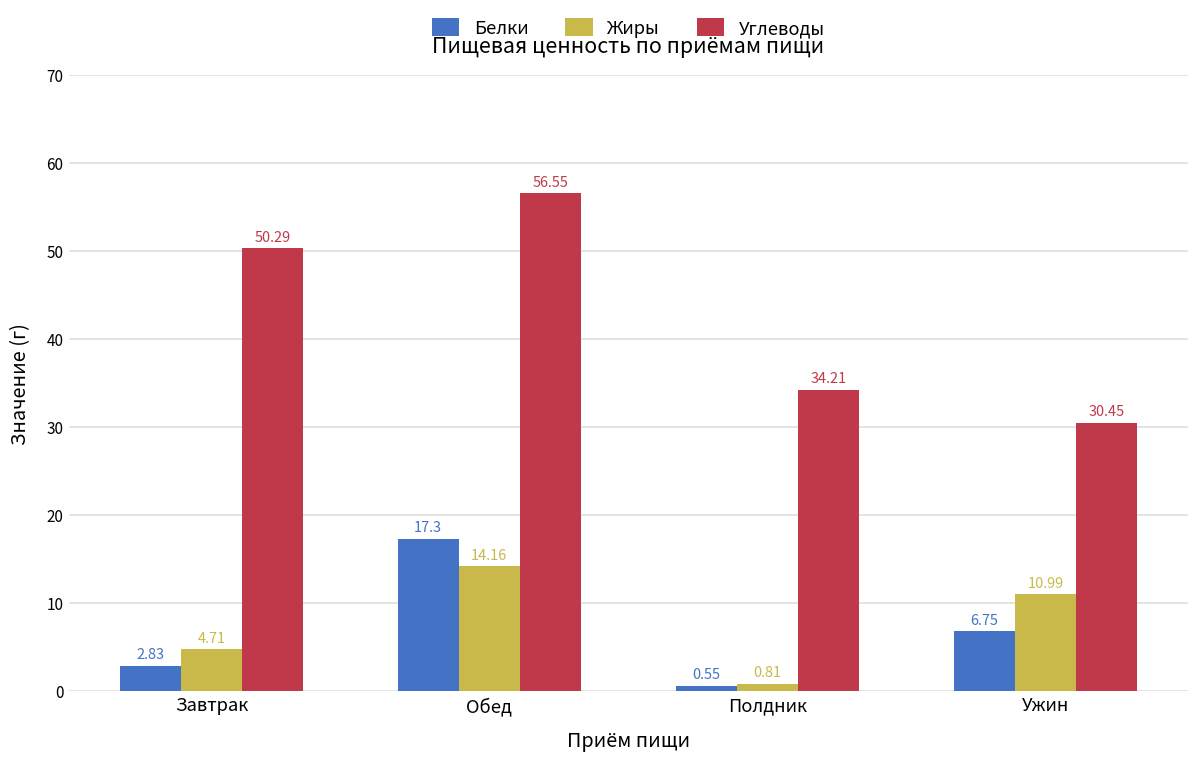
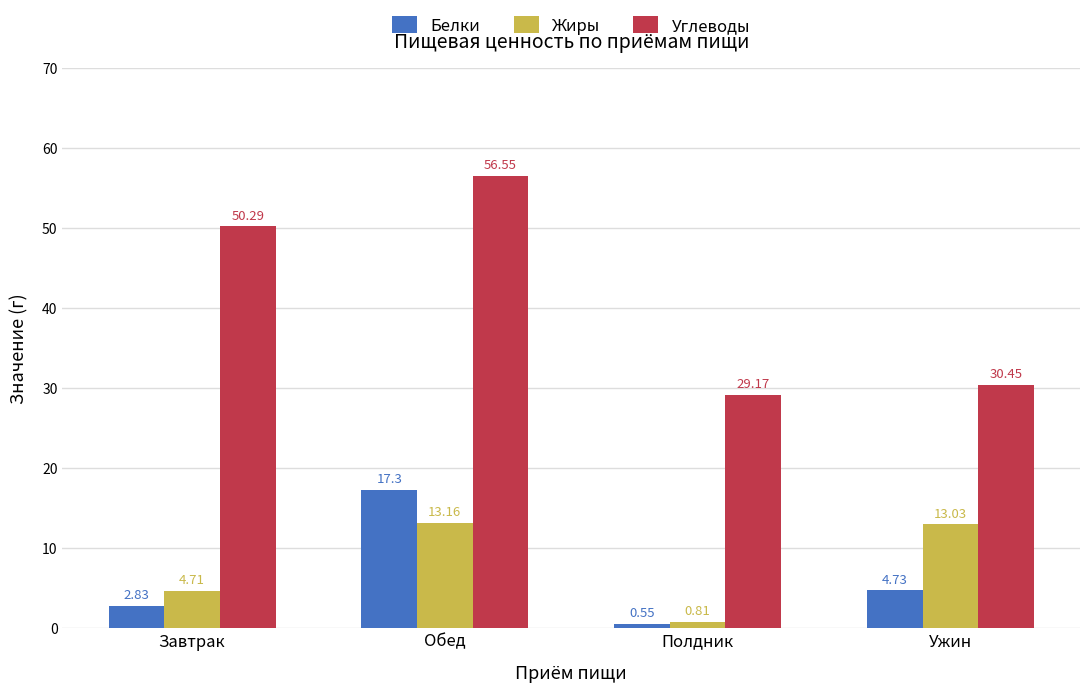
Жиры, Обед: 14.16 -> 13.16
Углеводы, Полдник: 34.21 -> 29.17
Белки, Ужин: 6.75 -> 4.73
Жиры, Ужин: 10.99 -> 13.03
